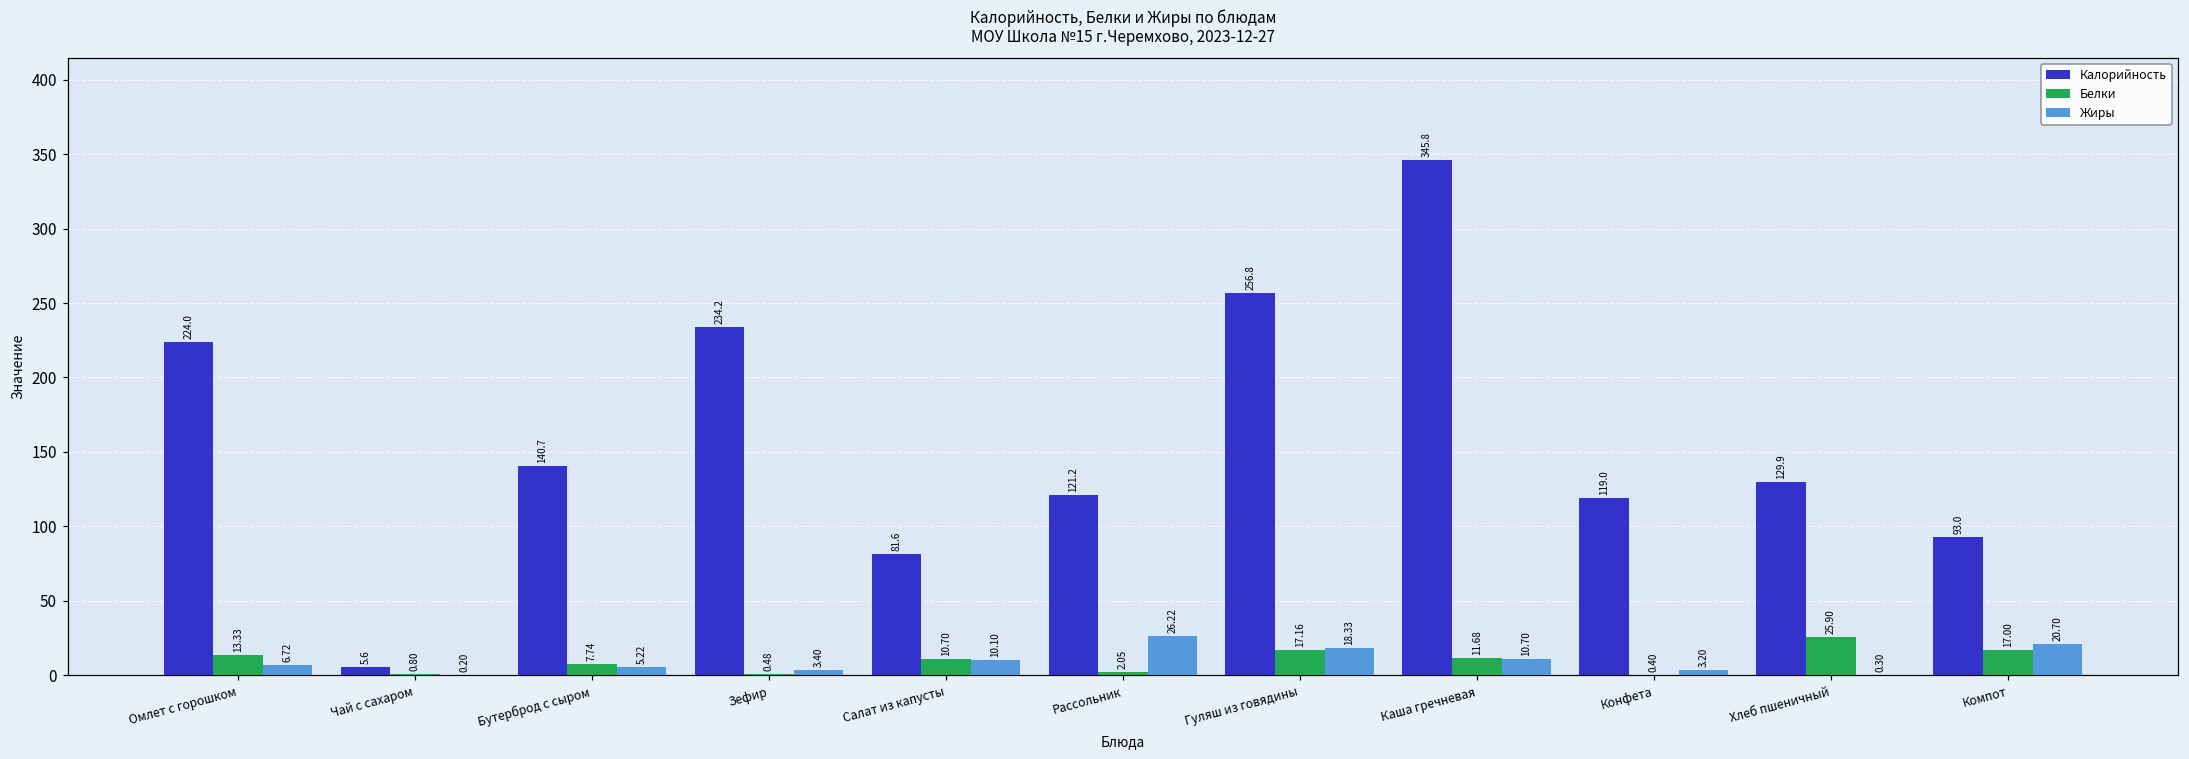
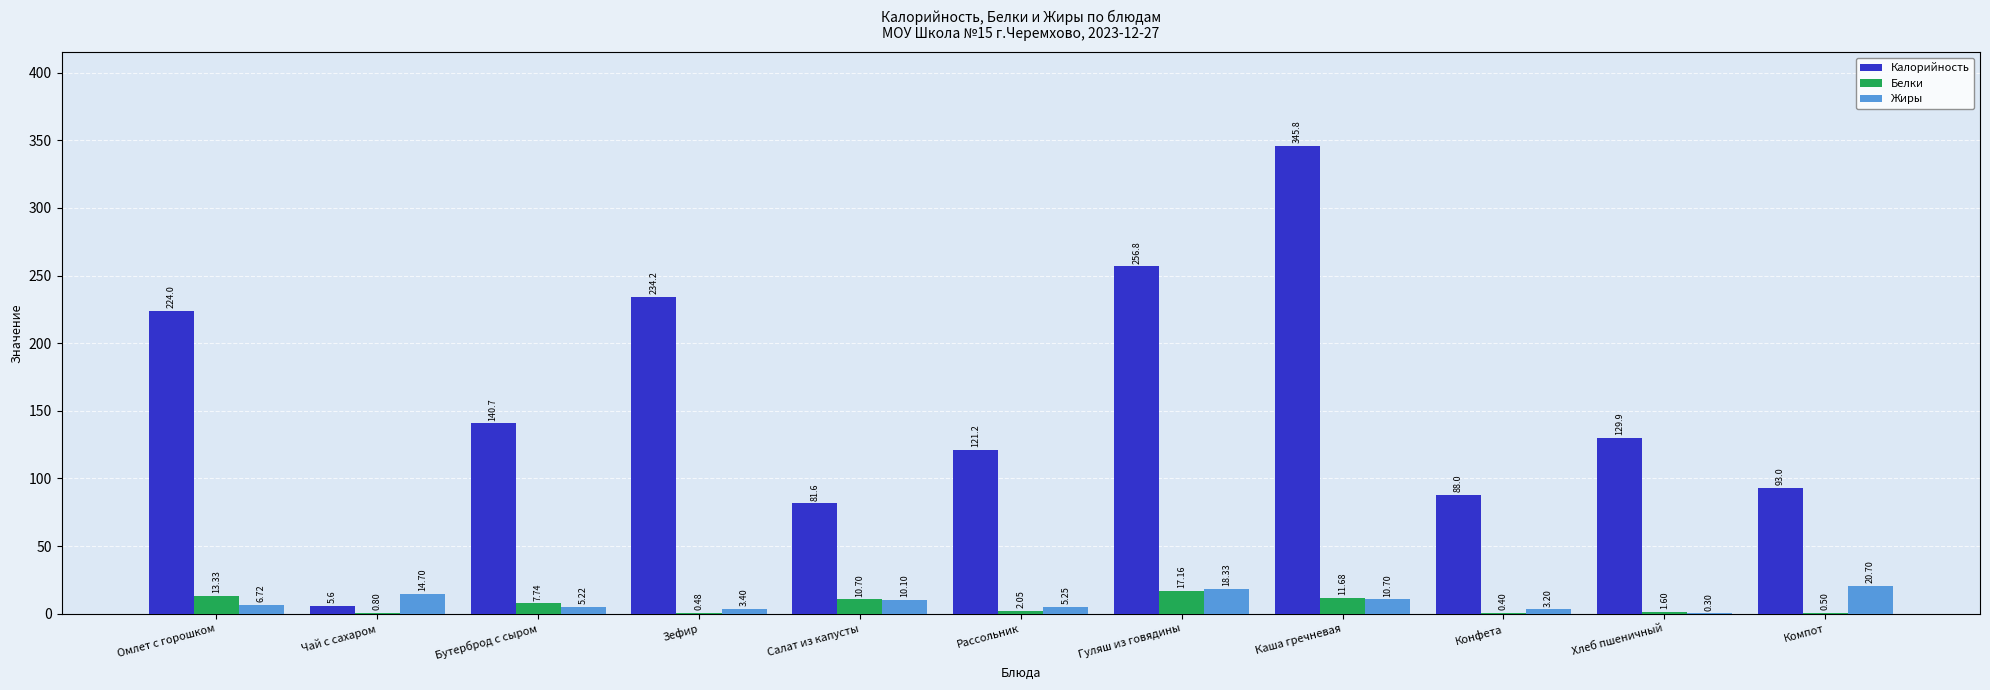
Жиры, Чай с сахаром: 0.20 -> 14.70
Жиры, Рассольник: 26.22 -> 5.25
Калорийность, Конфета: 119.0 -> 88.0
Белки, Хлеб пшеничный: 25.90 -> 1.60
Белки, Компот: 17.00 -> 0.50
